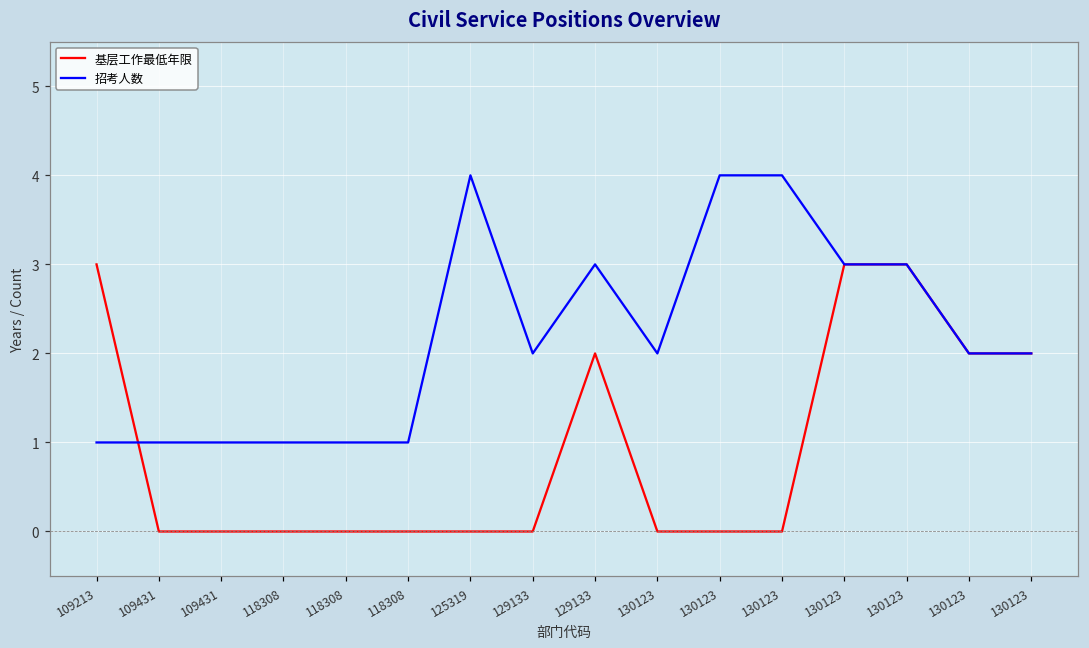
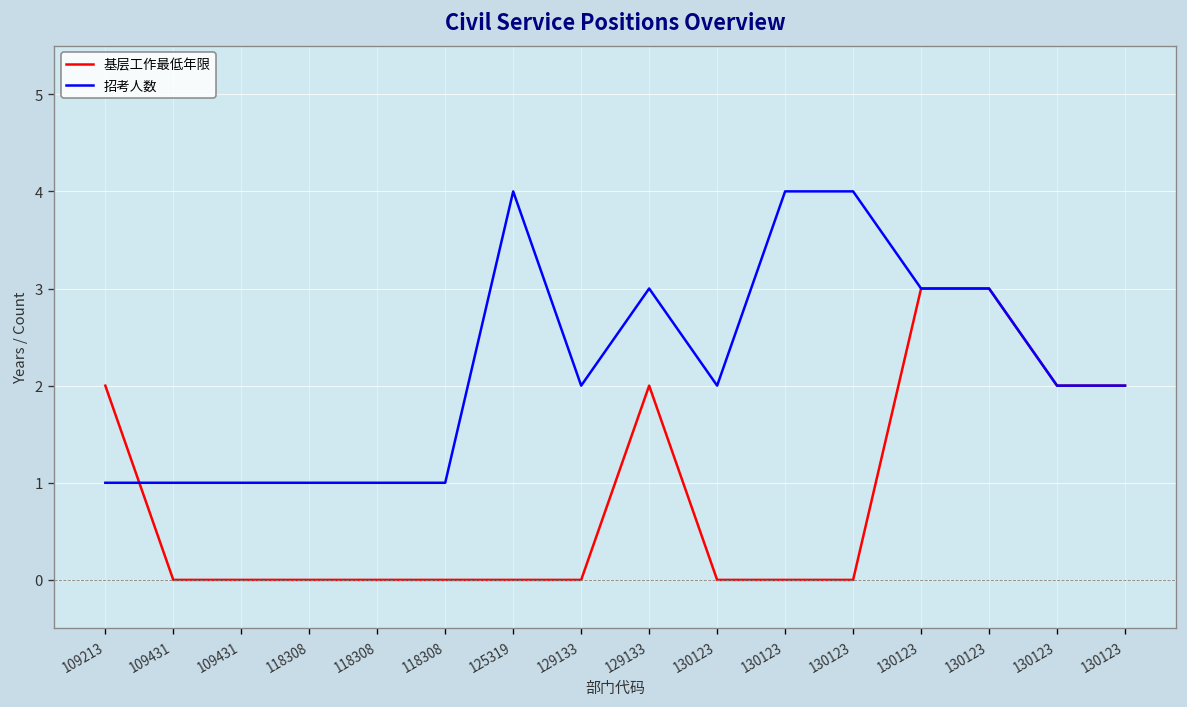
基层工作最低年限, 109213: 3 -> 2
